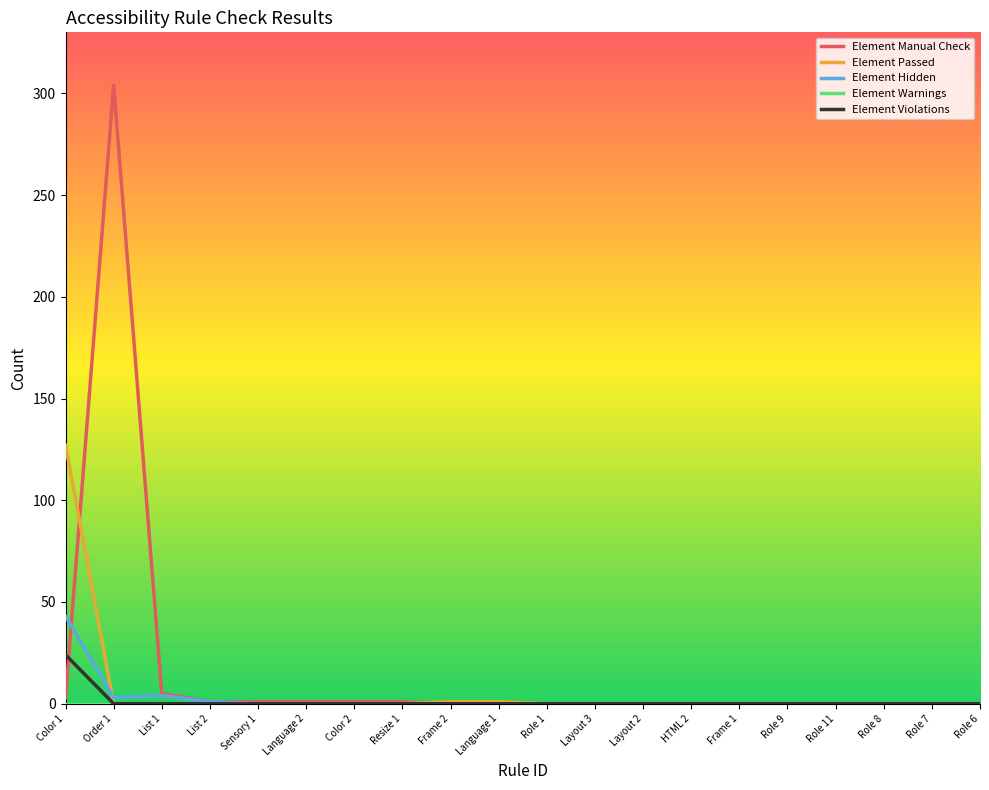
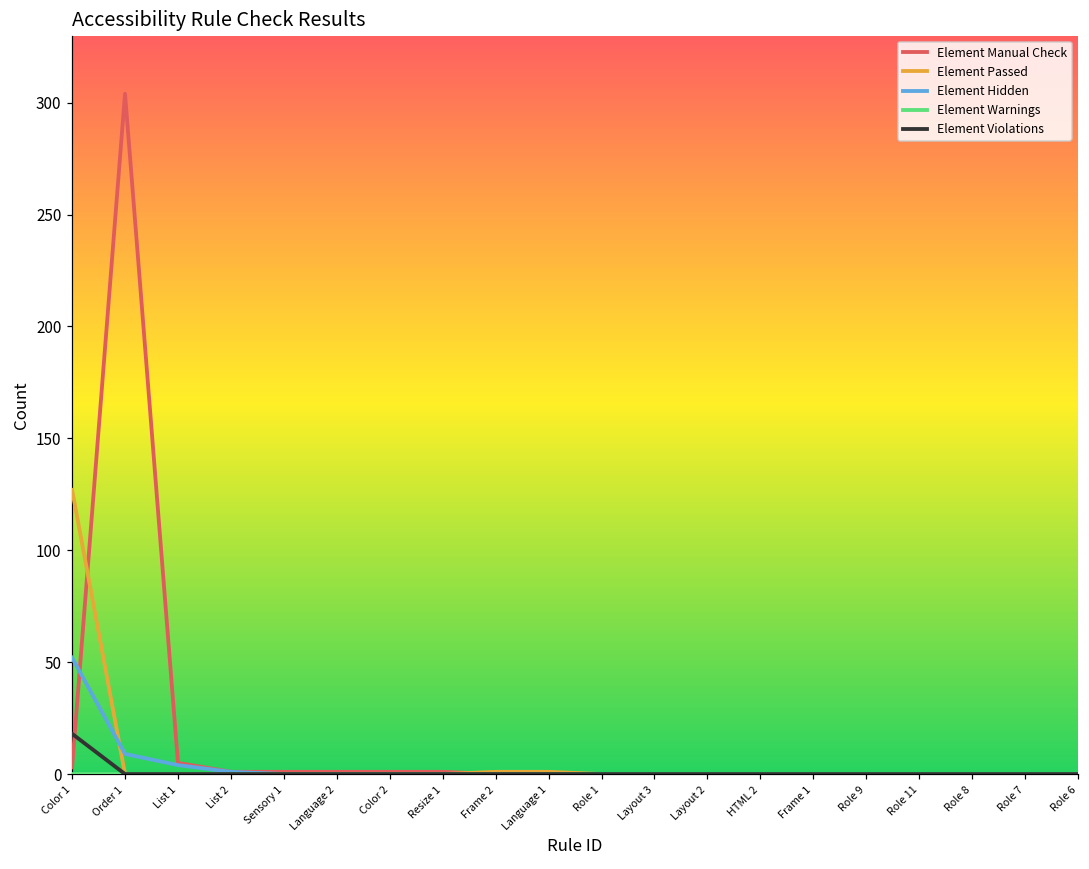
Element Hidden, Color 1: 43 -> 52
Element Violations, Color 1: 24 -> 18
Element Hidden, Order 1: 3 -> 9
